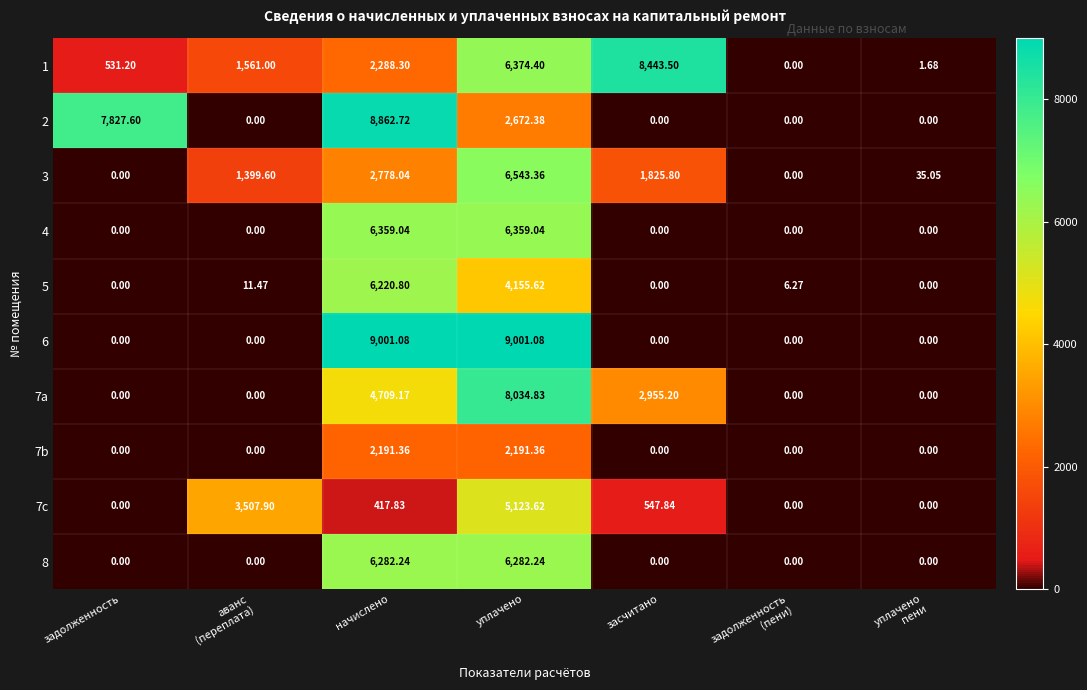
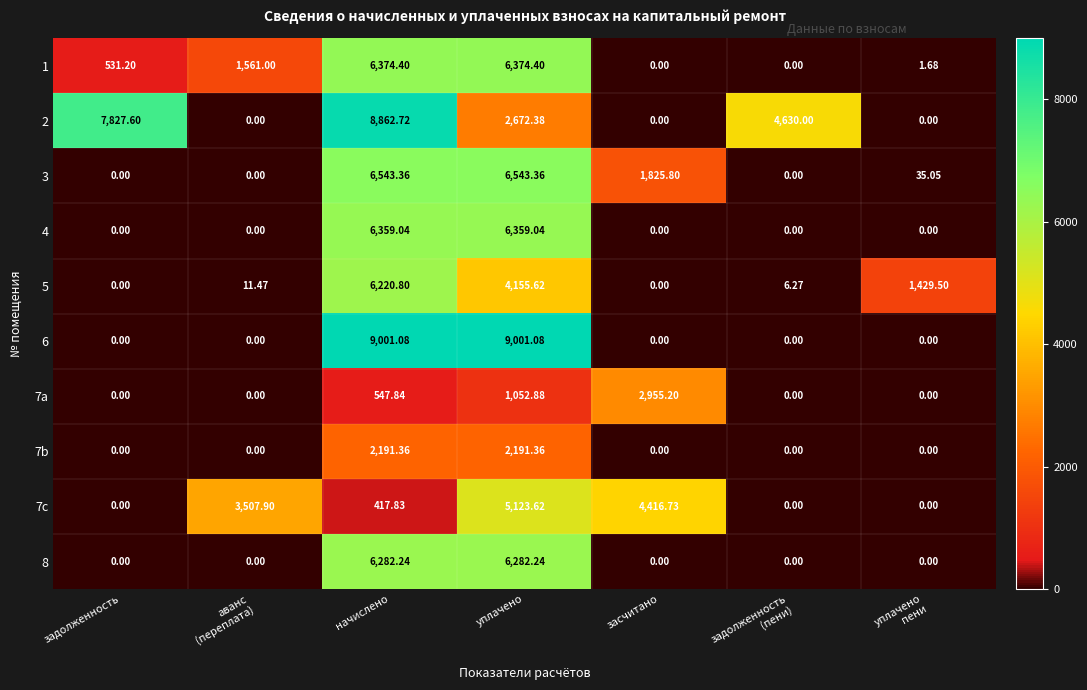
1, начислено: 2,288.30 -> 6,374.40
1, засчитано: 8,443.50 -> 0.00
2, задолженность (пени): 0.00 -> 4,630.00
3, аванс (переплата): 1,399.60 -> 0.00
3, начислено: 2,778.04 -> 6,543.36
5, уплачено пени: 0.00 -> 1,429.50
7a, начислено: 4,709.17 -> 547.84
7a, уплачено: 8,034.83 -> 1,052.88
7c, засчитано: 547.84 -> 4,416.73
